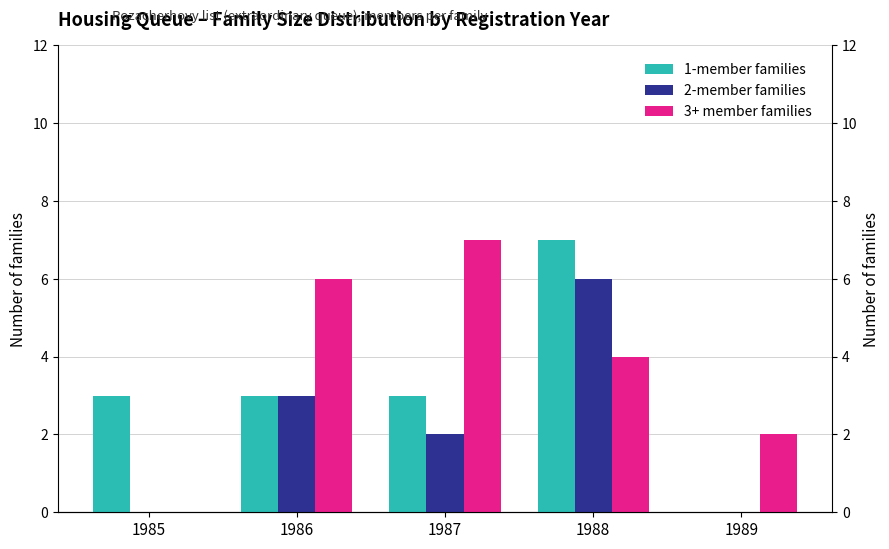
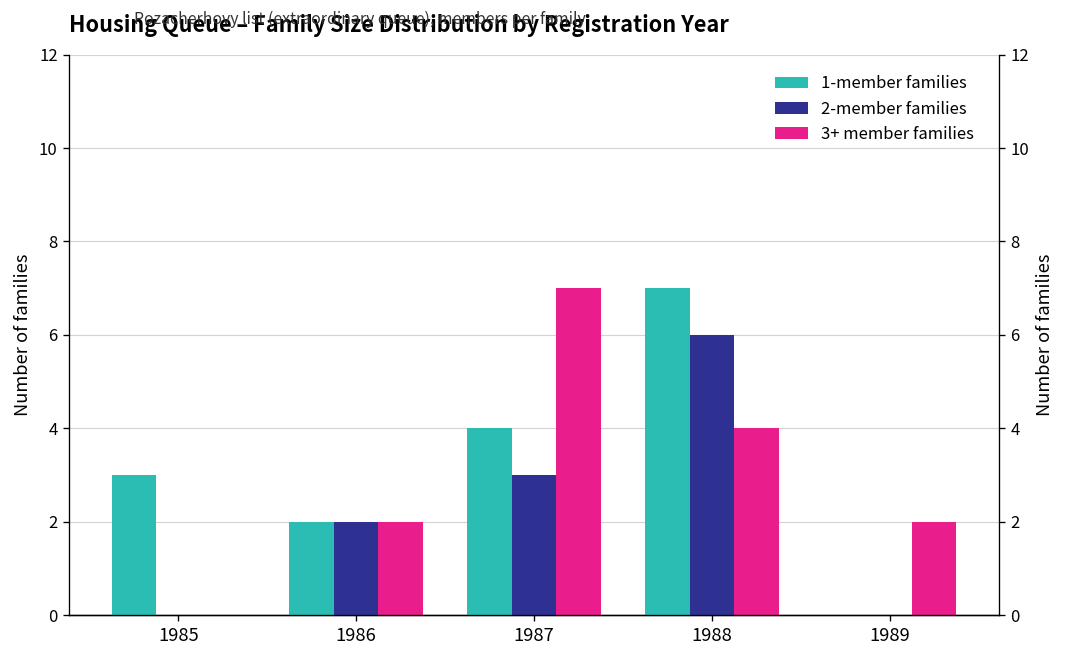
1-member families, 1986: 3 -> 2
2-member families, 1986: 3 -> 2
3+ member families, 1986: 6 -> 2
1-member families, 1987: 3 -> 4
2-member families, 1987: 2 -> 3
